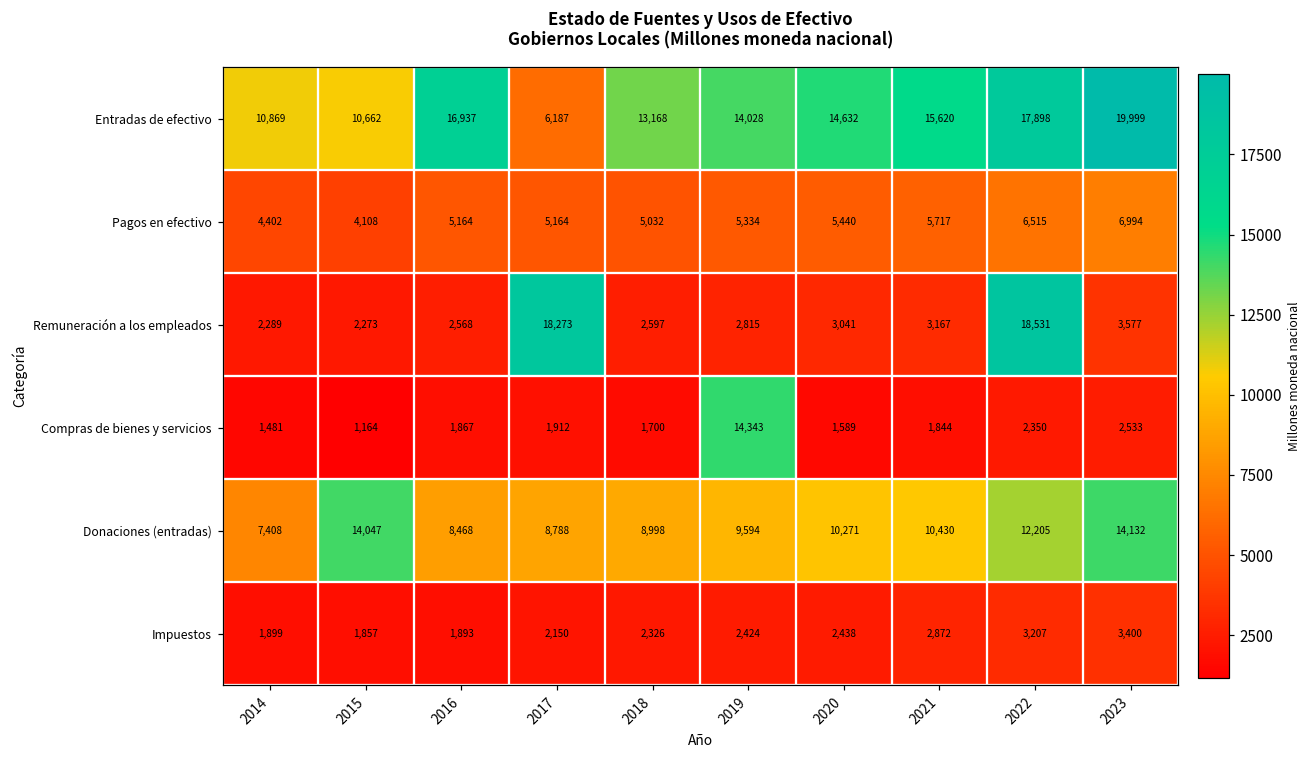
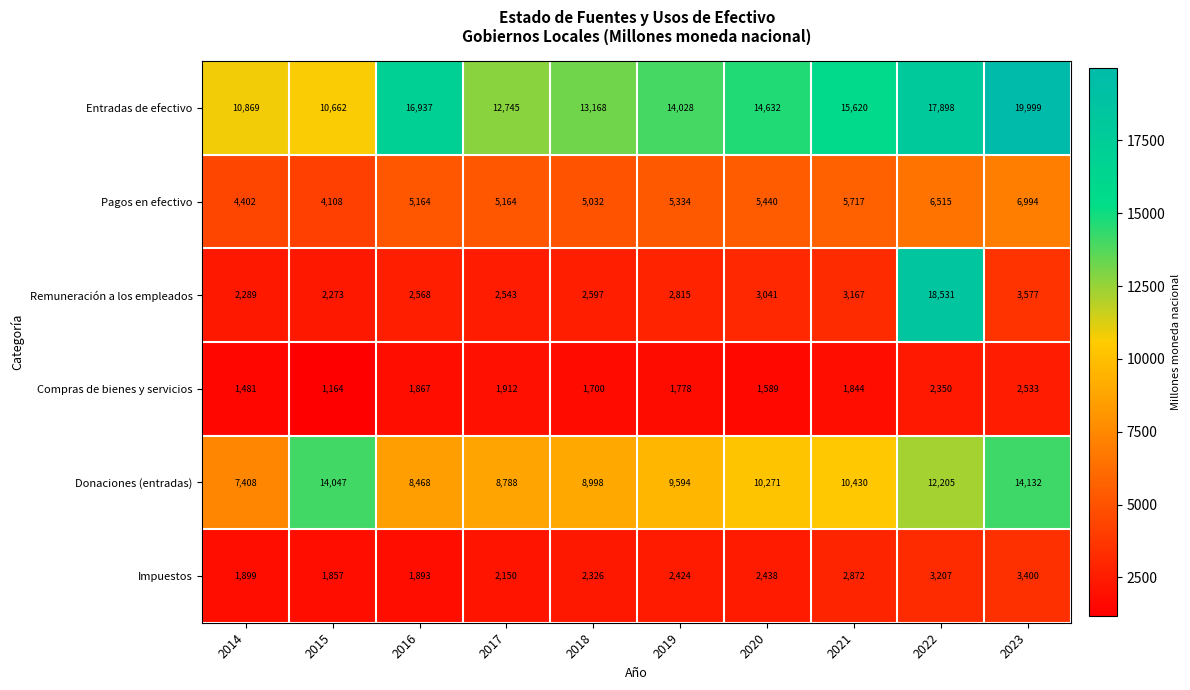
Entradas de efectivo, 2017: 6,187 -> 12,745
Remuneración a los empleados, 2017: 18,273 -> 2,543
Compras de bienes y servicios, 2019: 14,343 -> 1,778
